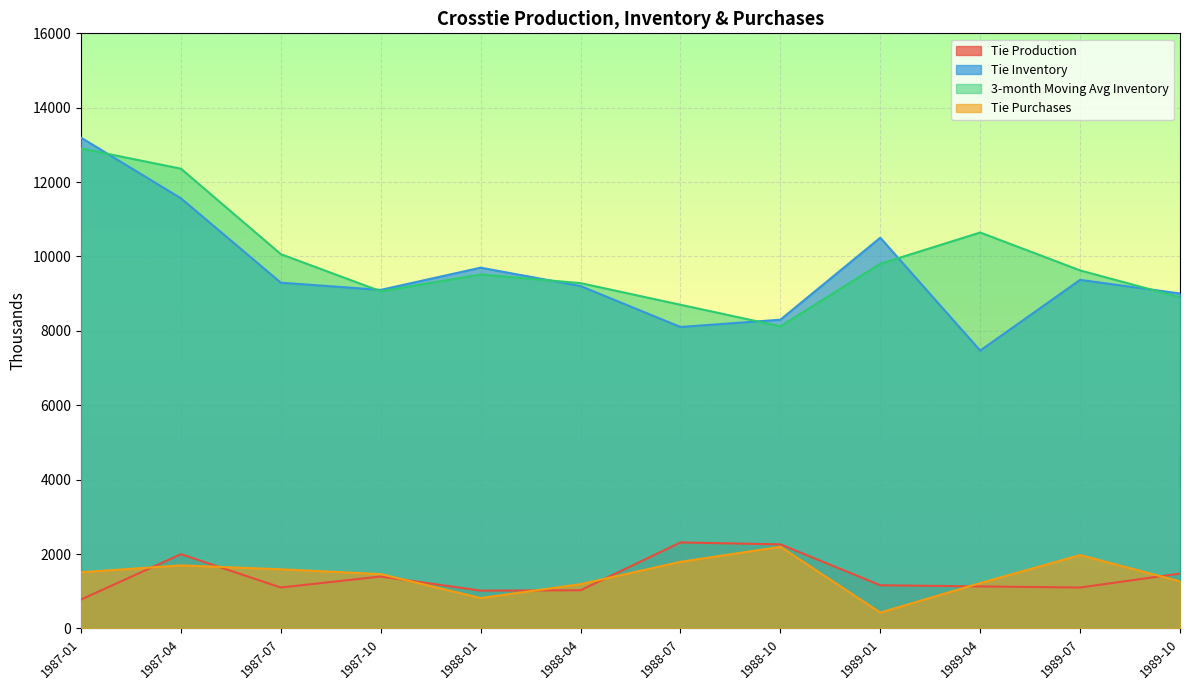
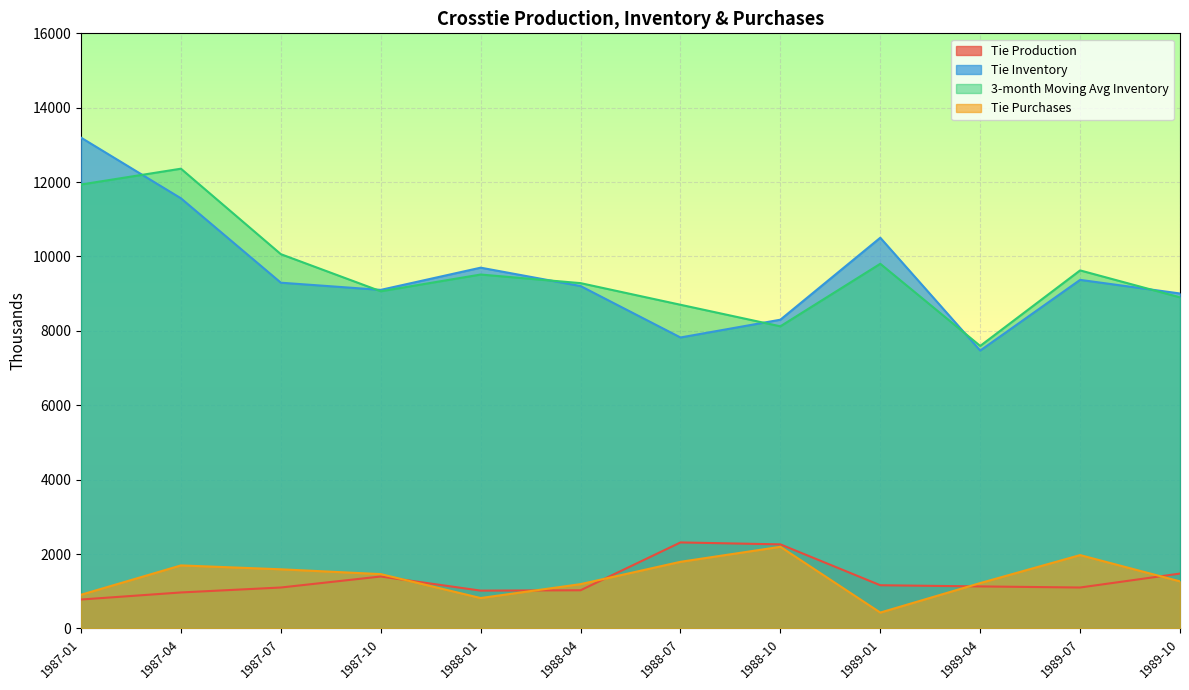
3-month Moving Avg Inventory, 1987-01: 12900 -> 11900
Tie Purchases, 1987-01: 1500 -> 900
Tie Production, 1987-04: 2000 -> 1000
Tie Inventory, 1988-07: 8100 -> 7800
3-month Moving Avg Inventory, 1989-04: 10600 -> 7600
